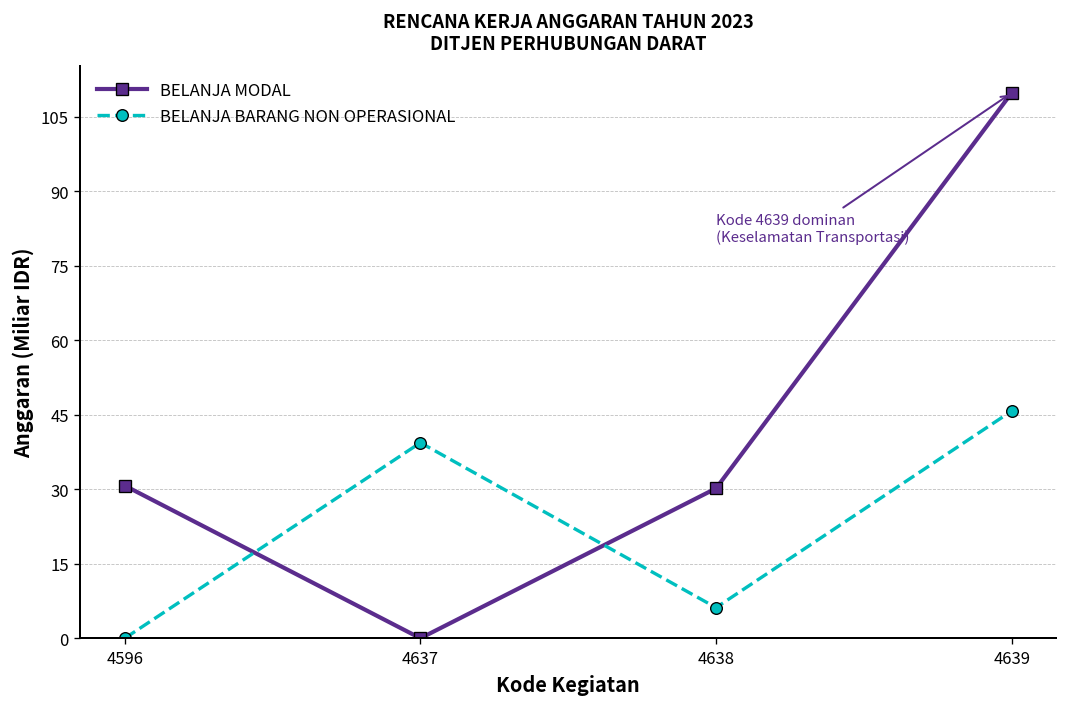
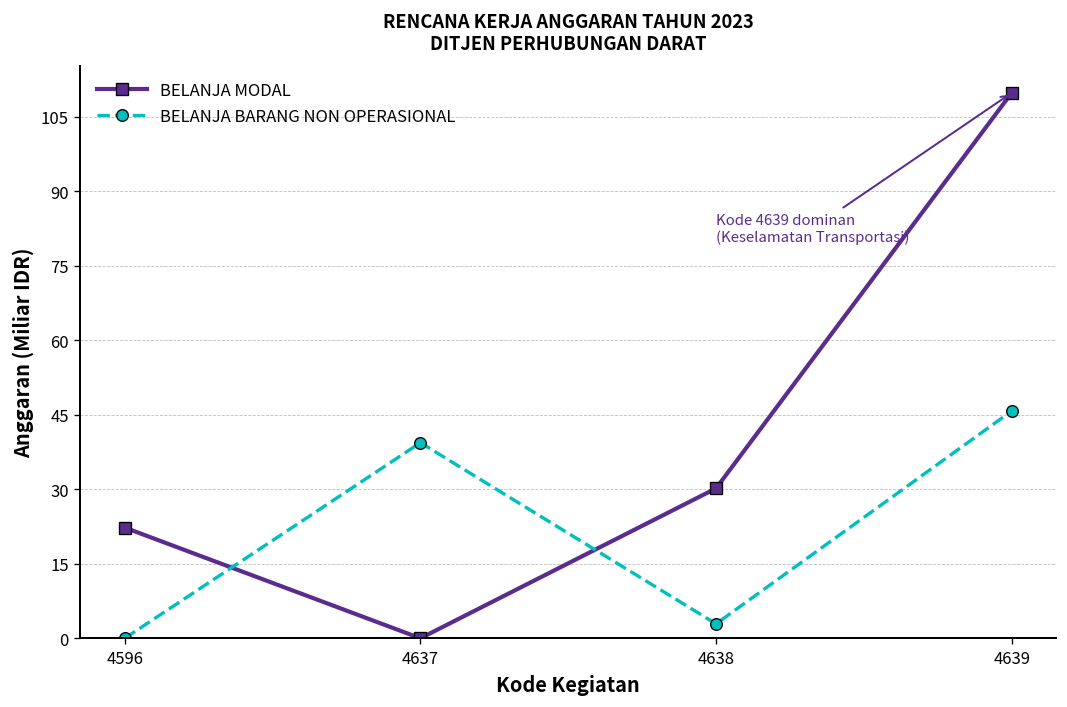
BELANJA MODAL, 4596: 31 -> 22
BELANJA BARANG NON OPERASIONAL, 4638: 6 -> 3
